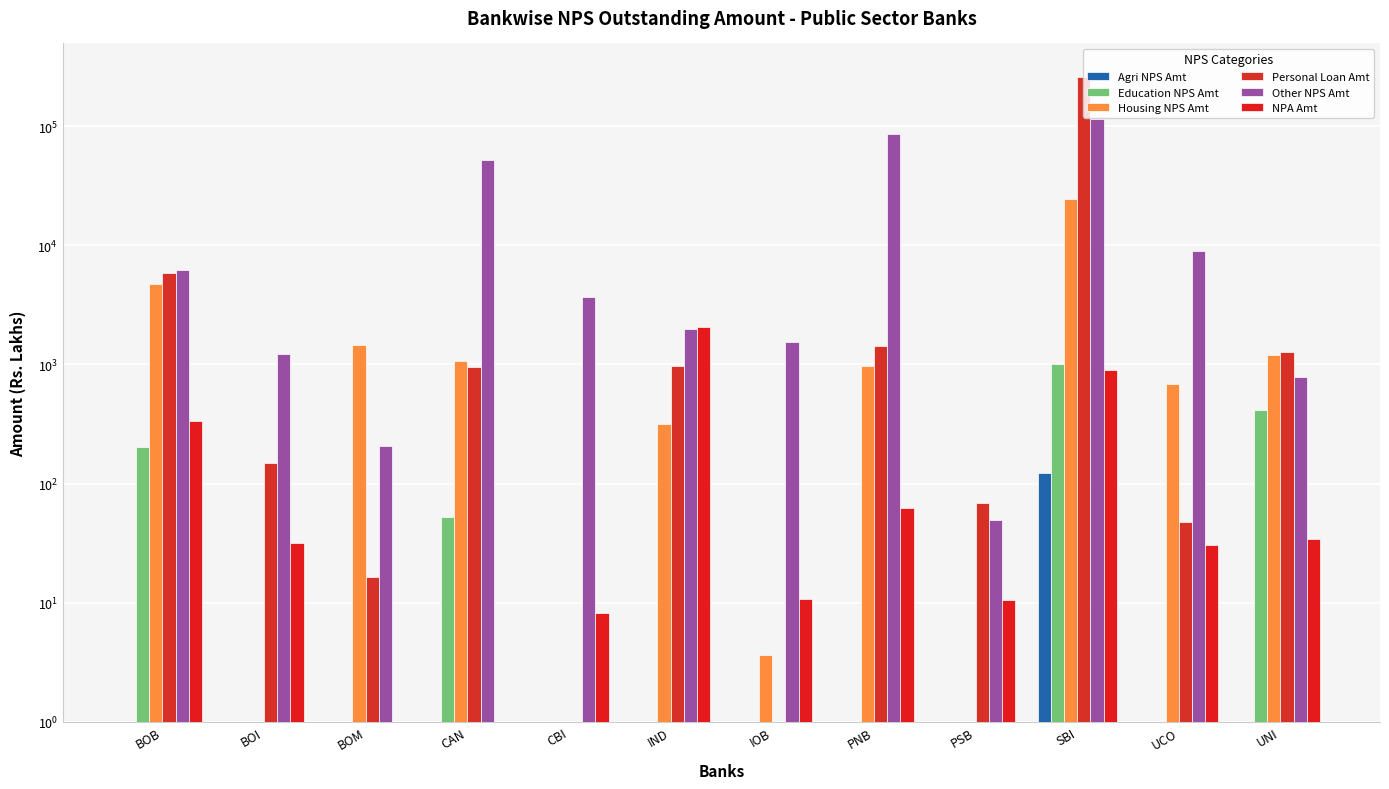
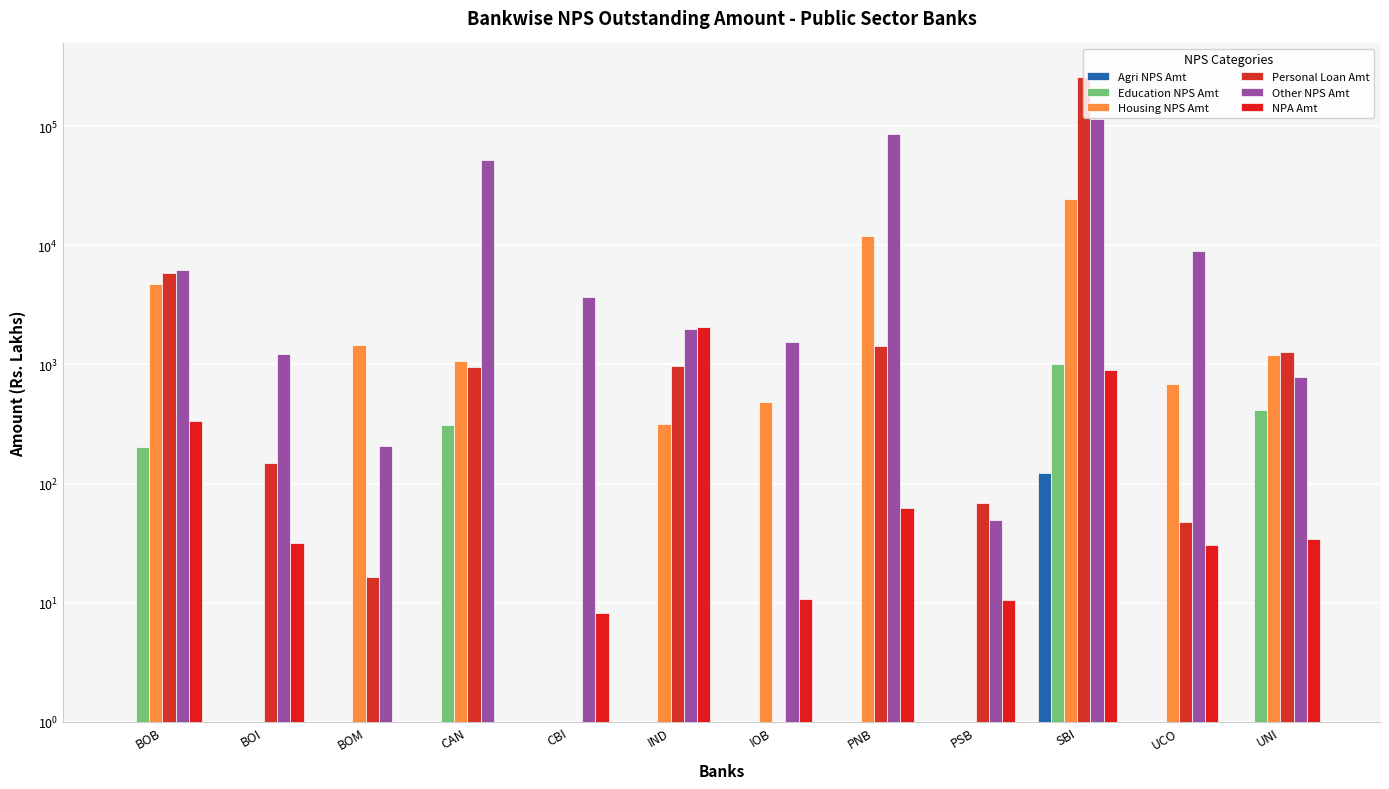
Education NPS Amt, CAN: 50 -> 310
Housing NPS Amt, IOB: 3.7 -> 480
Housing NPS Amt, PNB: 1000 -> 12000
